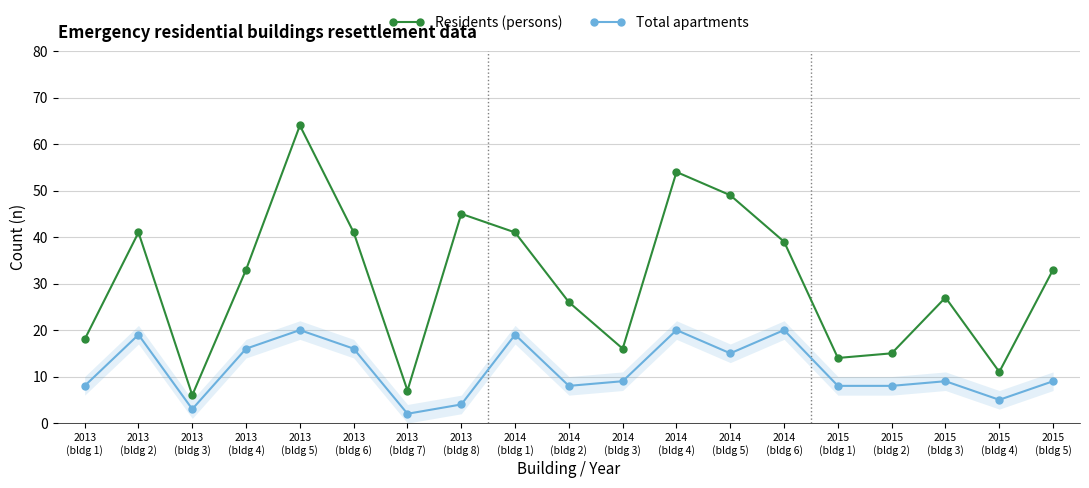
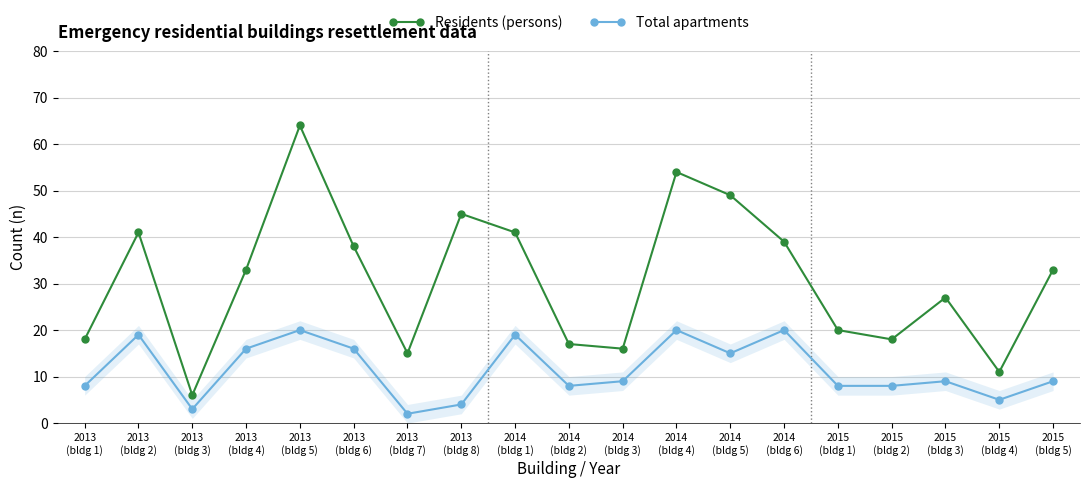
Residents (persons), 2013 (bldg 6): 41 -> 38
Residents (persons), 2013 (bldg 7): 7 -> 15
Residents (persons), 2014 (bldg 2): 26 -> 17
Residents (persons), 2015 (bldg 1): 14 -> 20
Residents (persons), 2015 (bldg 2): 15 -> 18
